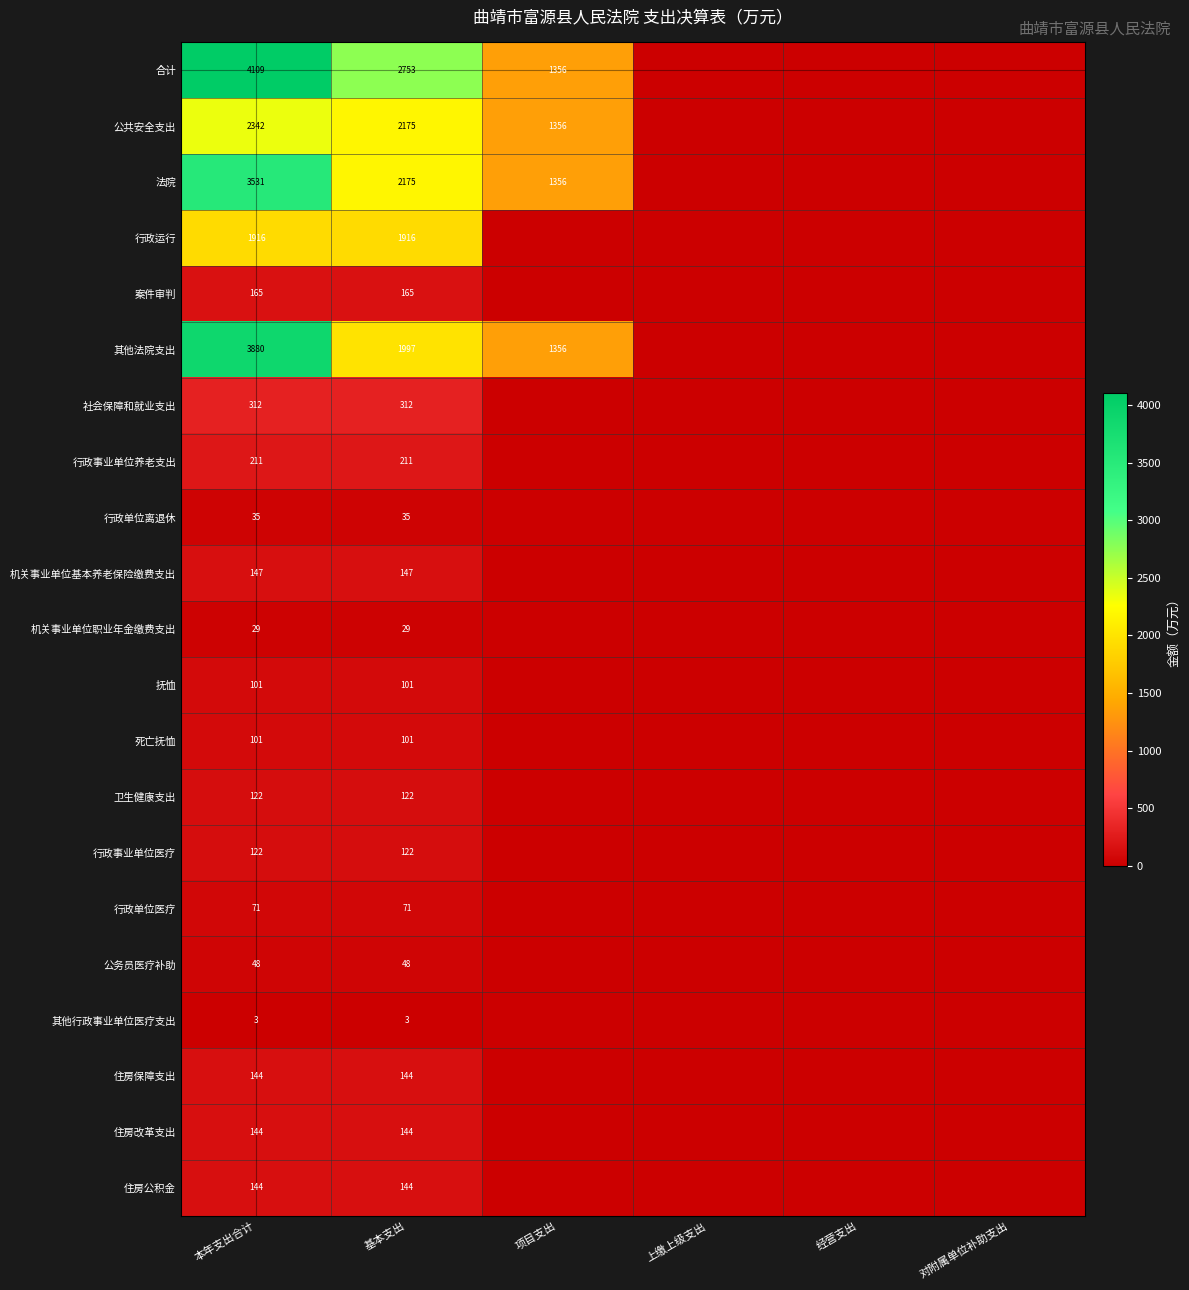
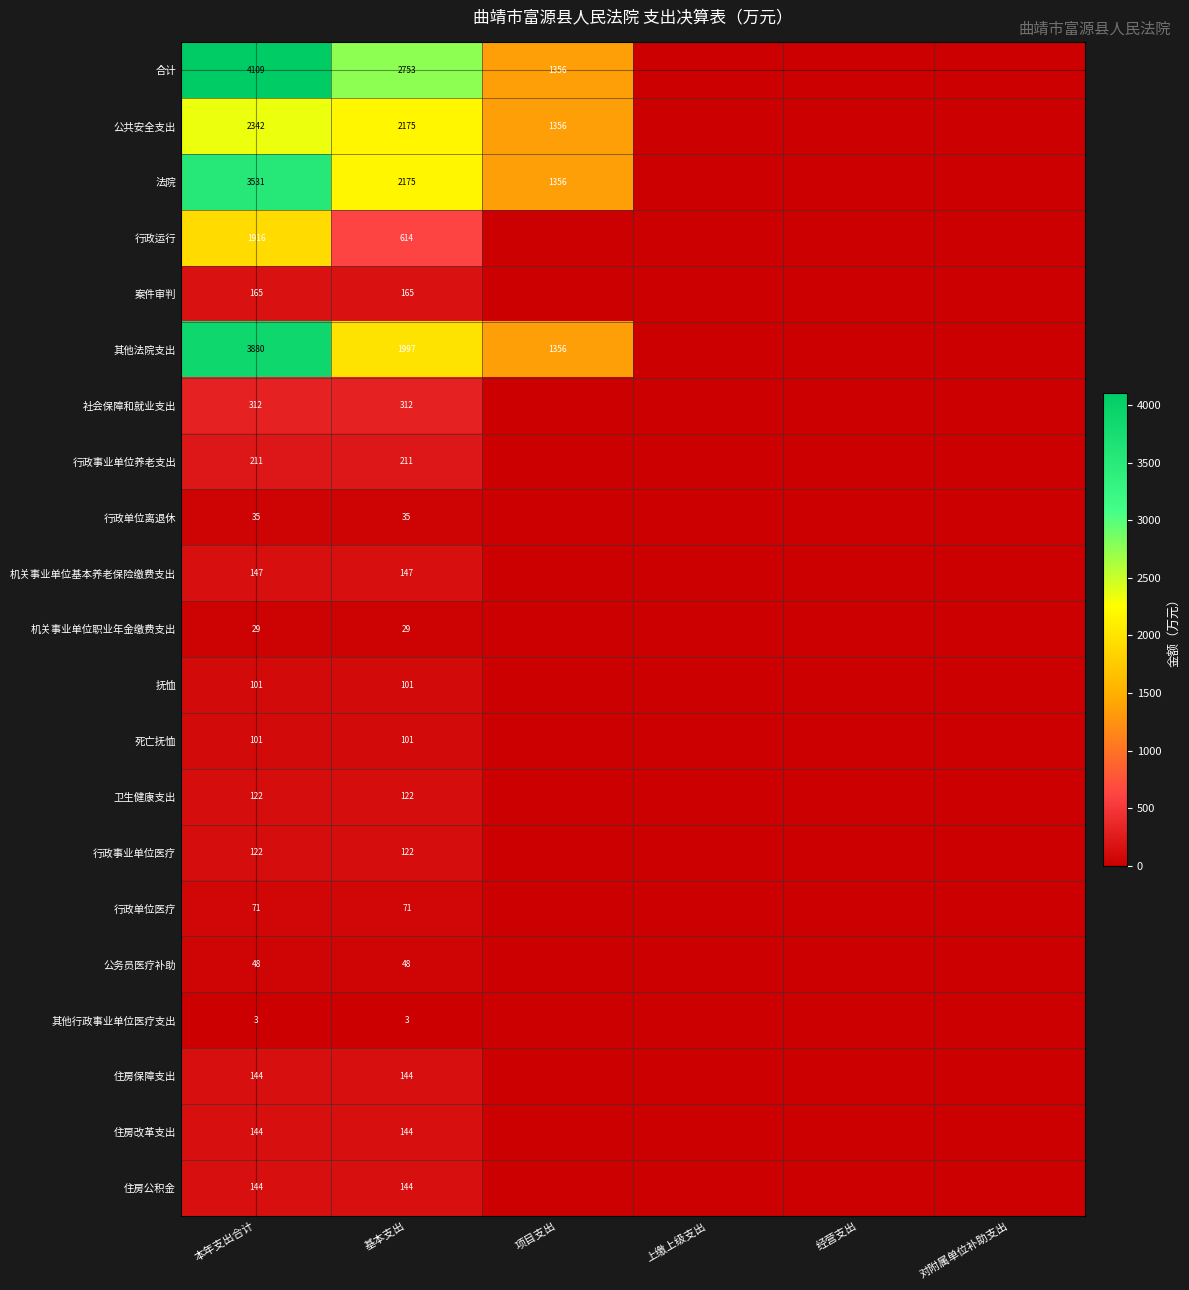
行政运行, 基本支出: 1916 -> 614
